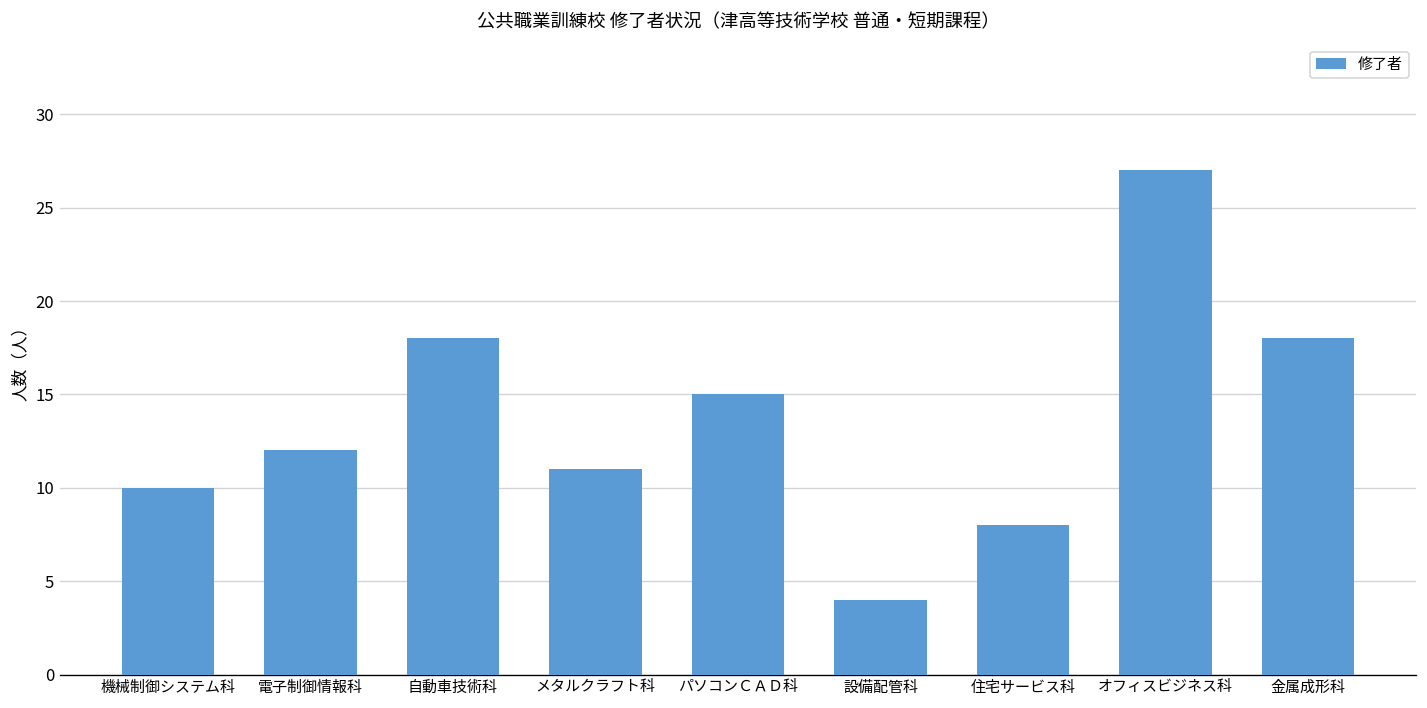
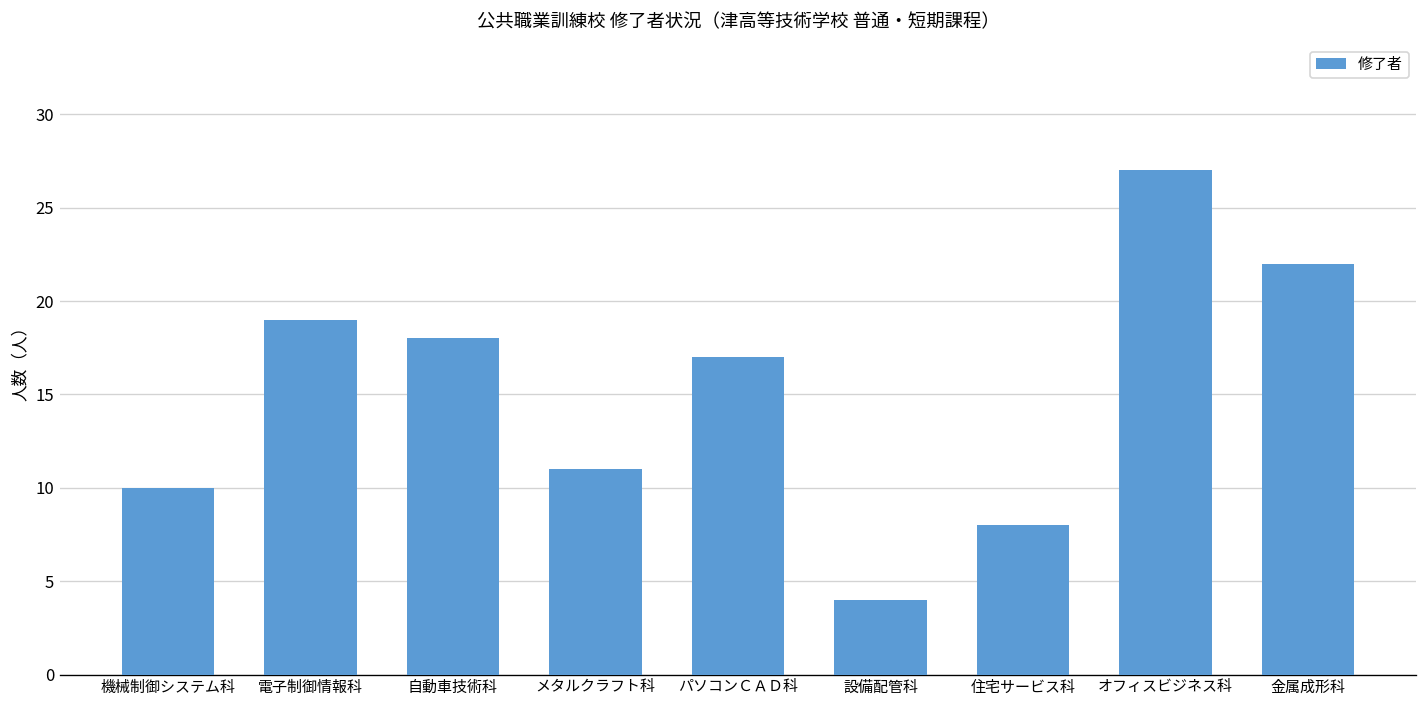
電子制御情報科: 12 -> 19
パソコンＣＡＤ科: 15 -> 17
金属成形科: 18 -> 22
